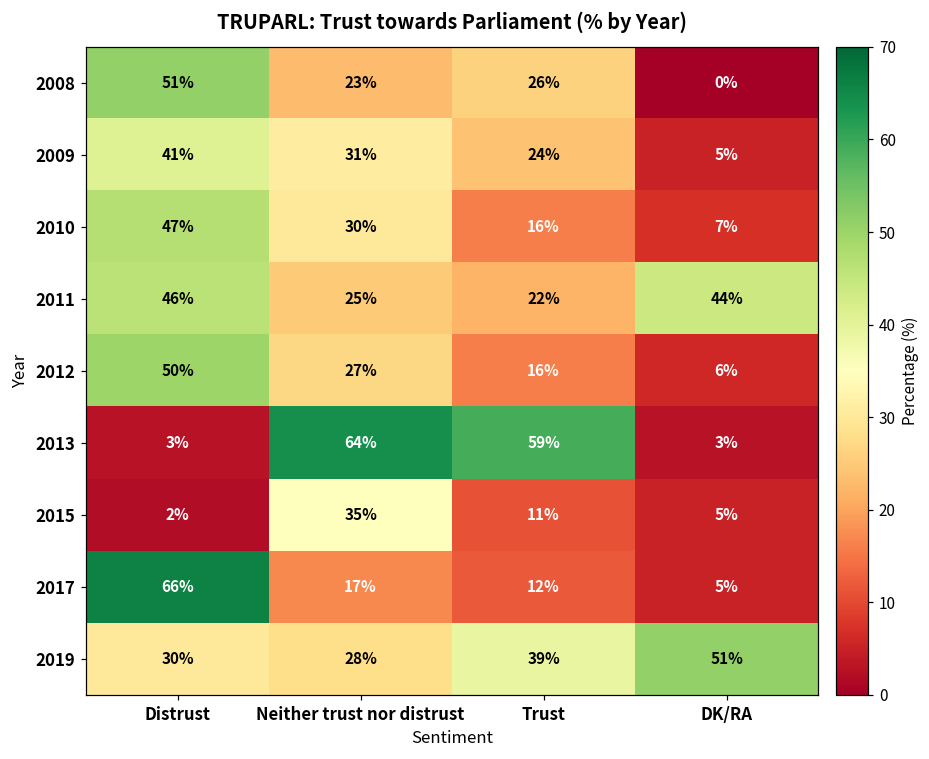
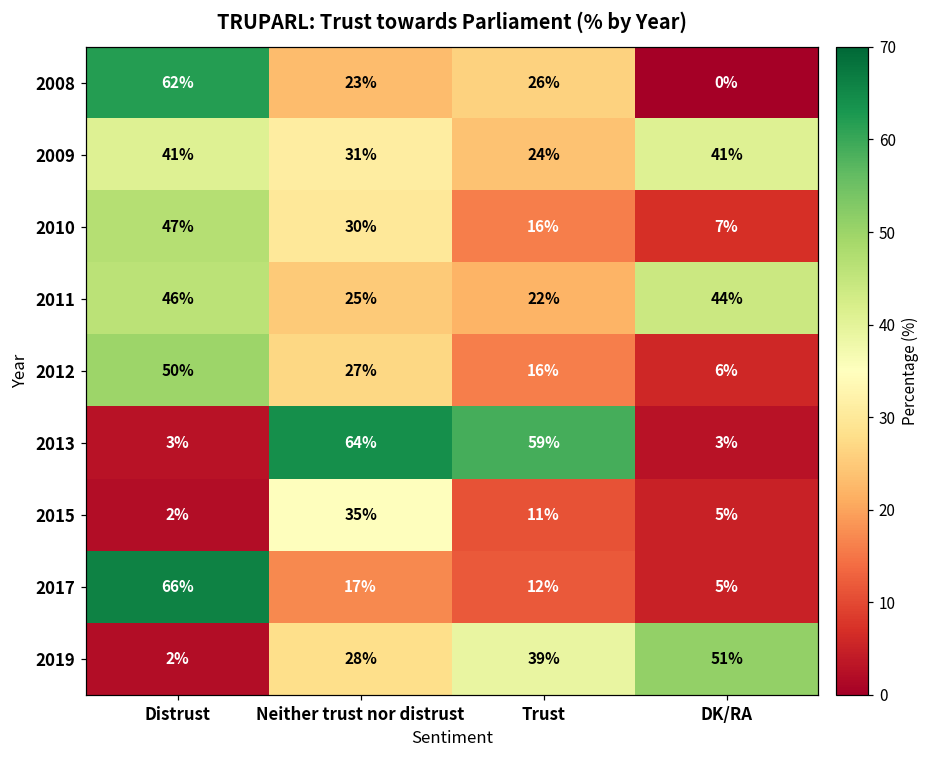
2008, Distrust: 51% -> 62%
2009, DK/RA: 5% -> 41%
2019, Distrust: 30% -> 2%
